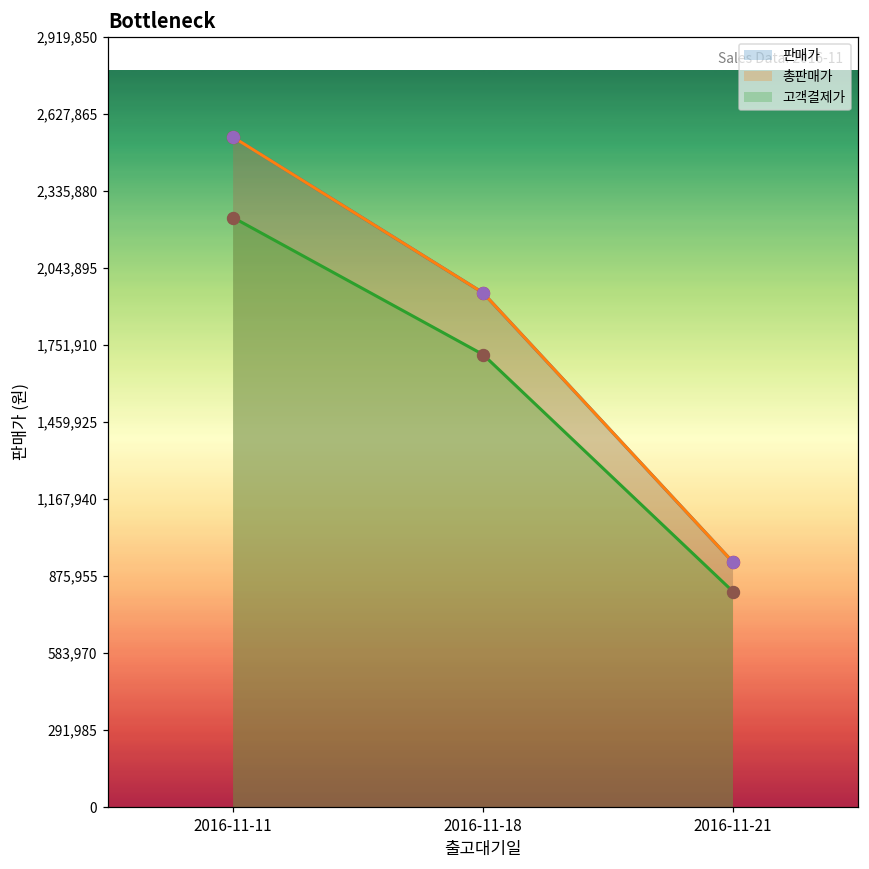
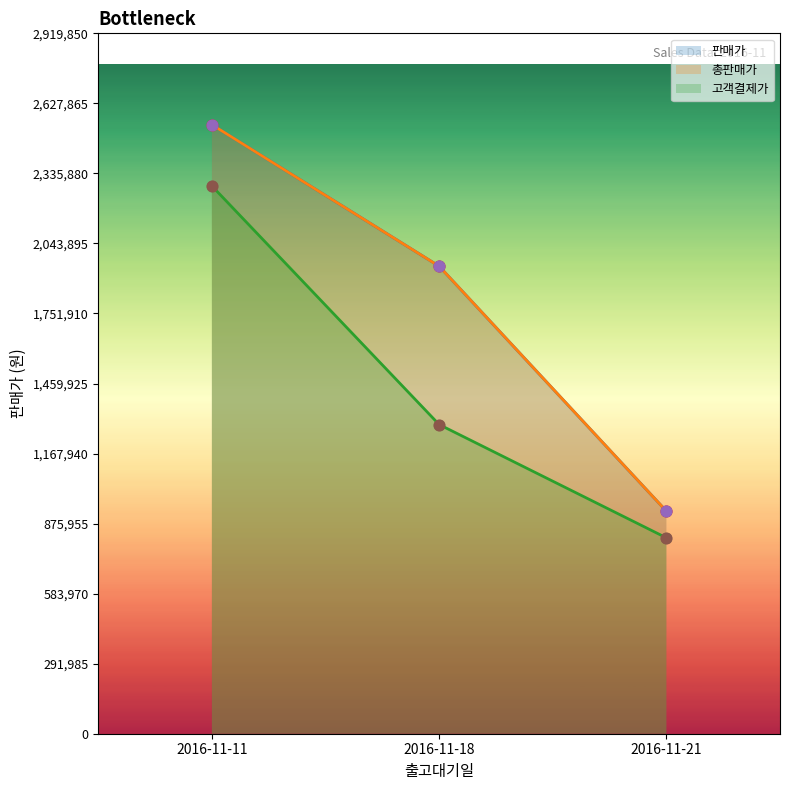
고객결제가, 2016-11-11: 2,230,000 -> 2,280,000
고객결제가, 2016-11-18: 1,720,000 -> 1,290,000
